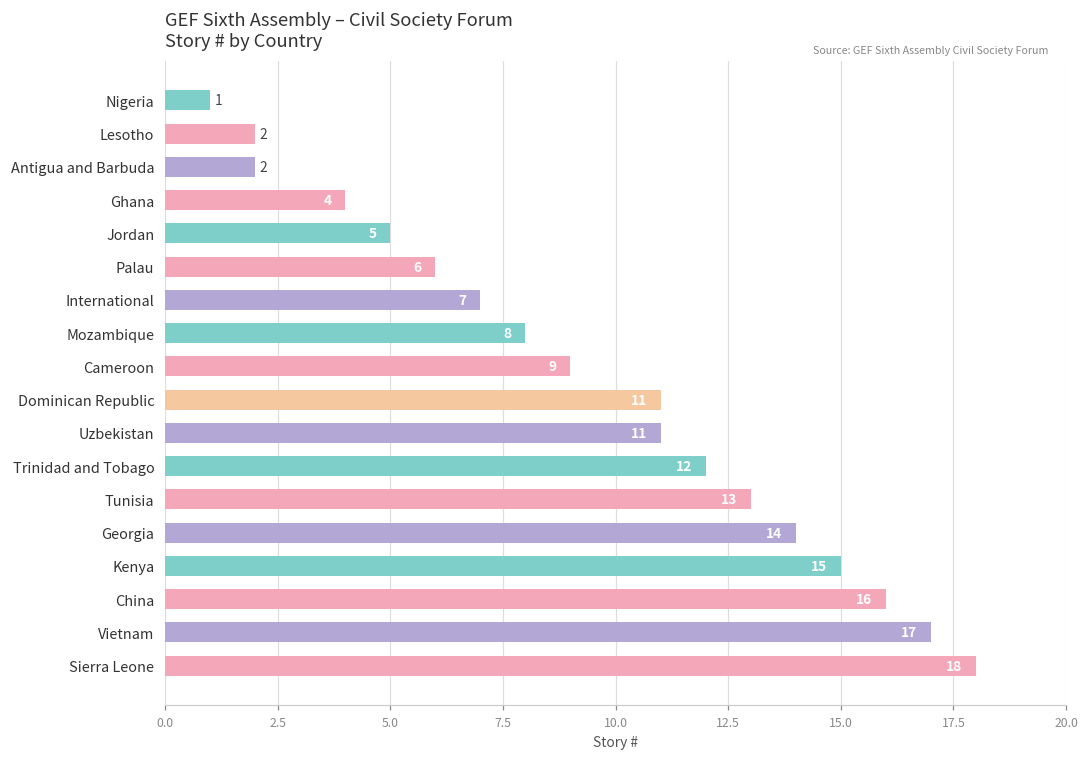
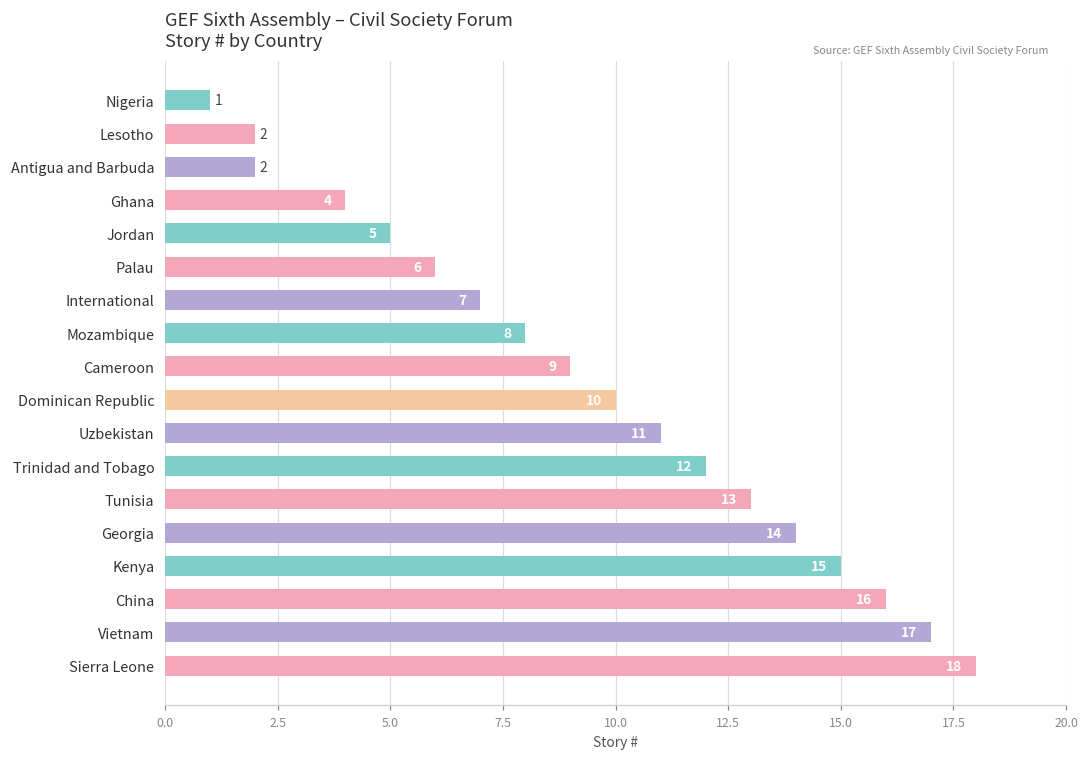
Dominican Republic: 11 -> 10
